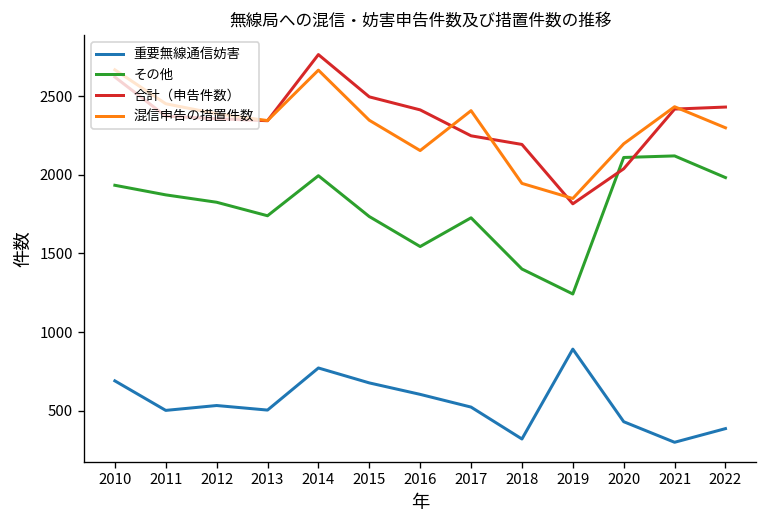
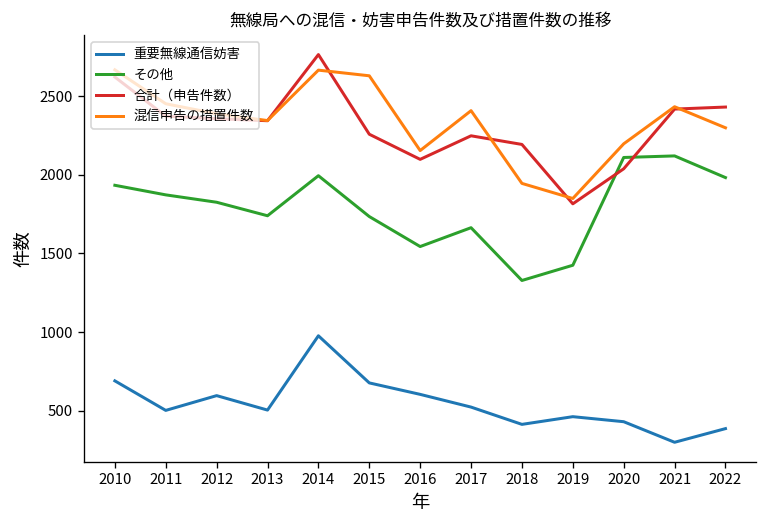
重要無線通信妨害, 2012: 530 -> 600
重要無線通信妨害, 2014: 770 -> 980
合計（申告件数）, 2015: 2500 -> 2260
混信申告の措置件数, 2015: 2350 -> 2630
合計（申告件数）, 2016: 2410 -> 2100
その他, 2017: 1730 -> 1660
重要無線通信妨害, 2018: 320 -> 410
その他, 2018: 1400 -> 1330
重要無線通信妨害, 2019: 890 -> 460
その他, 2019: 1240 -> 1430
